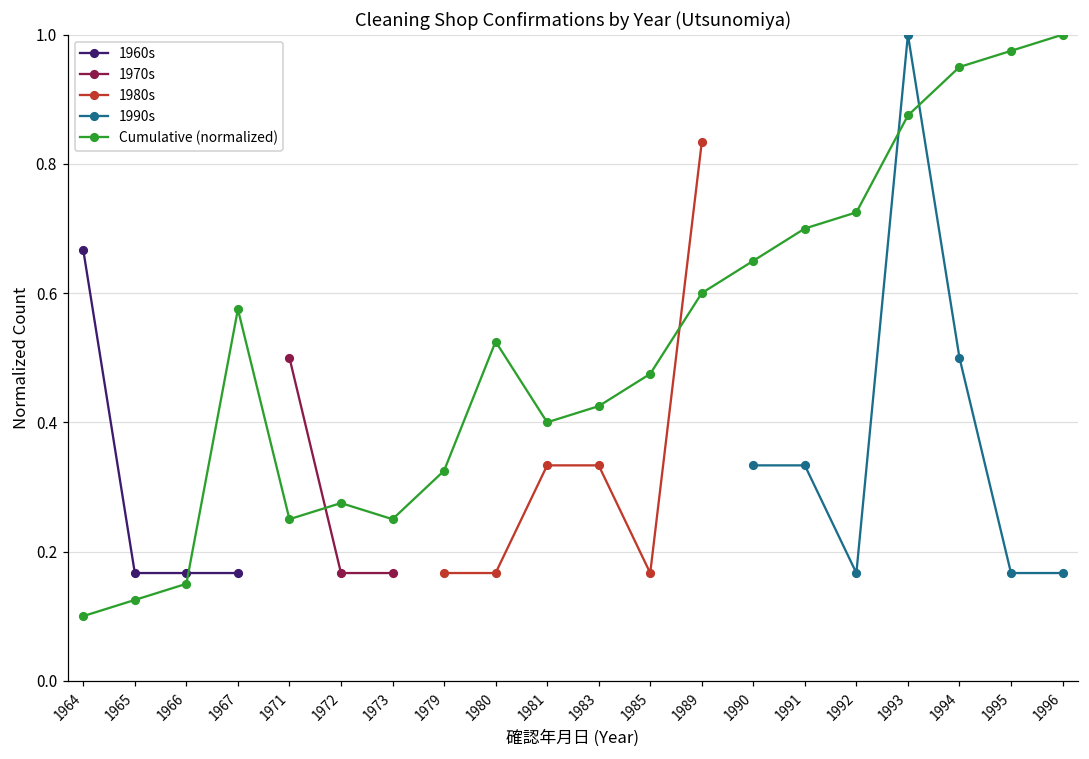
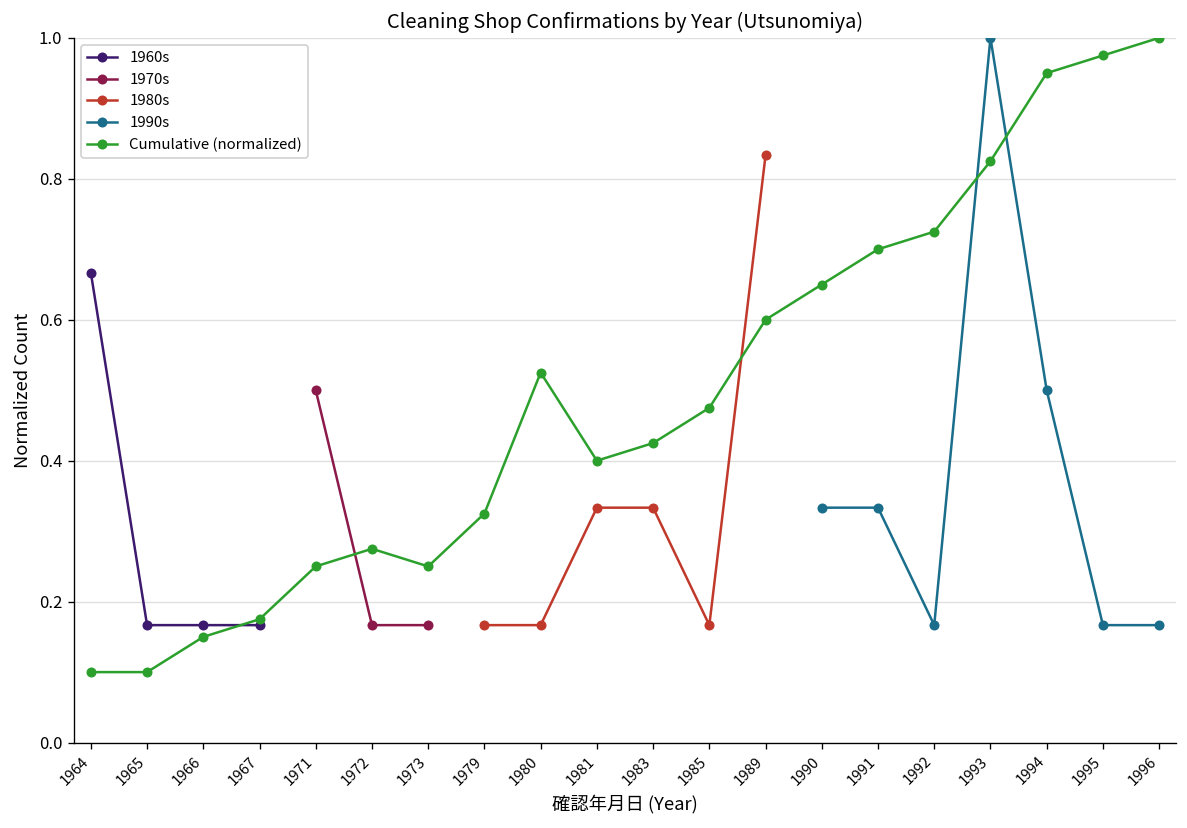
Cumulative (normalized), 1965: 0.13 -> 0.10
Cumulative (normalized), 1967: 0.58 -> 0.18
Cumulative (normalized), 1993: 0.88 -> 0.83
